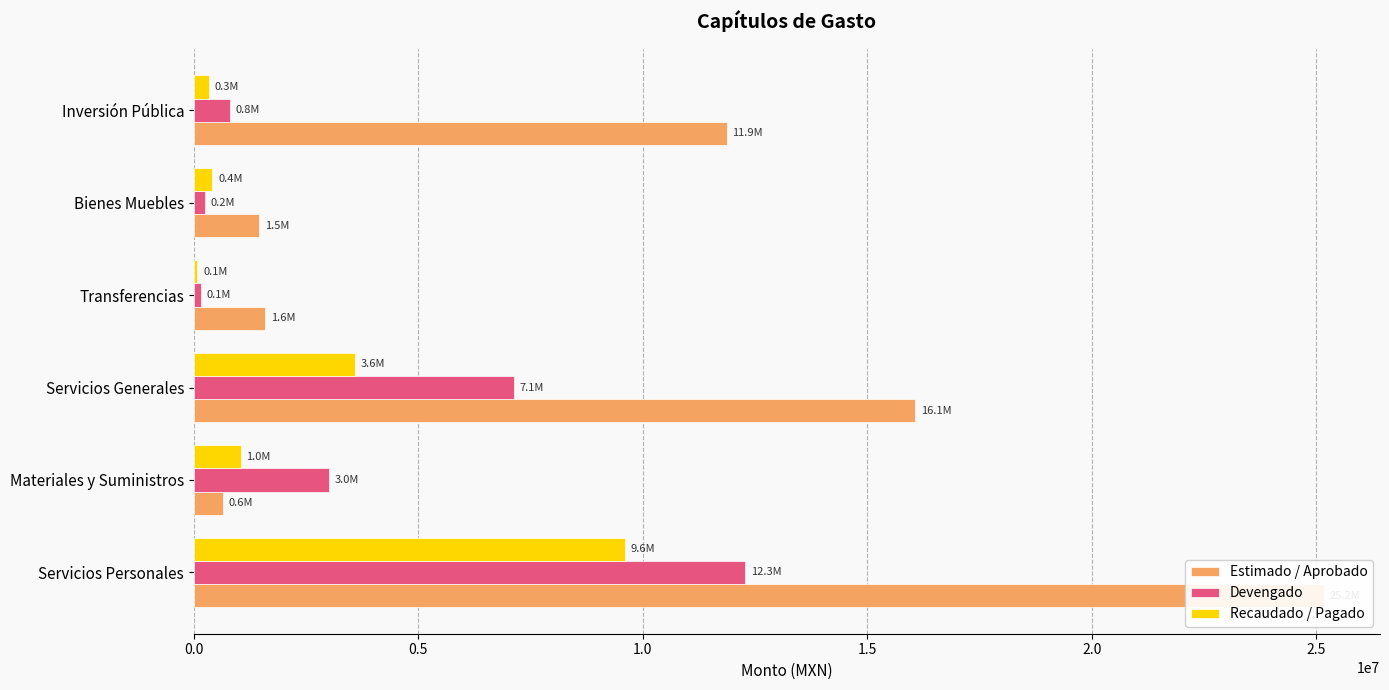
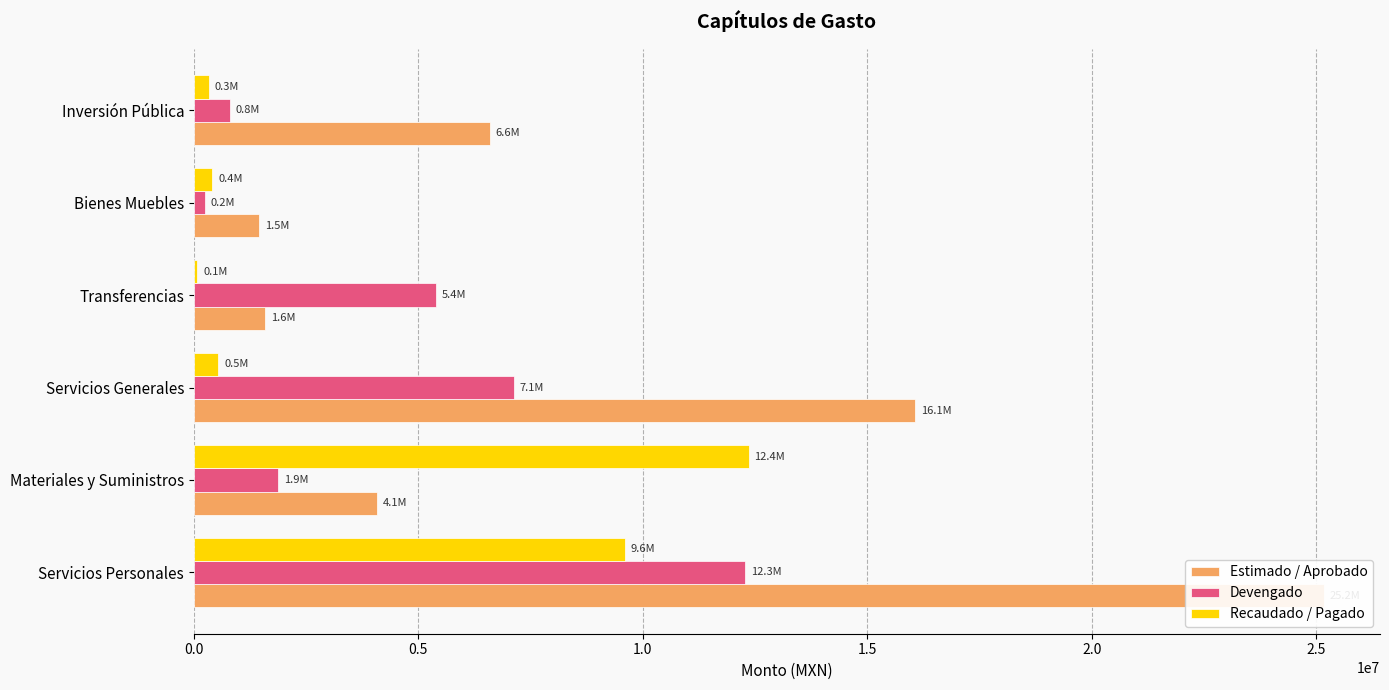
Estimado / Aprobado, Inversión Pública: 11.9M -> 6.6M
Devengado, Transferencias: 0.1M -> 5.4M
Recaudado / Pagado, Servicios Generales: 3.6M -> 0.5M
Recaudado / Pagado, Materiales y Suministros: 1.0M -> 12.4M
Devengado, Materiales y Suministros: 3.0M -> 1.9M
Estimado / Aprobado, Materiales y Suministros: 0.6M -> 4.1M
